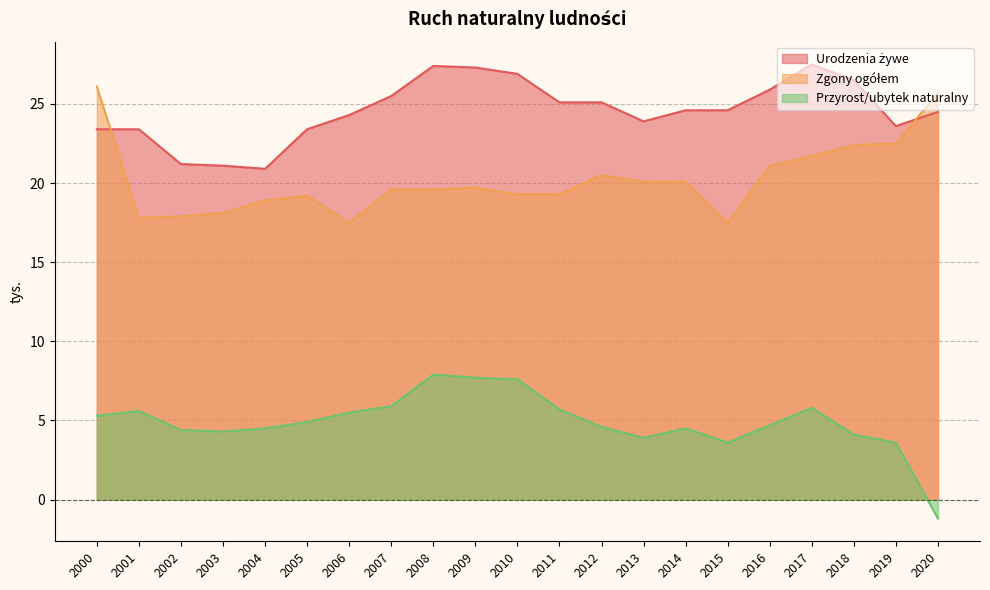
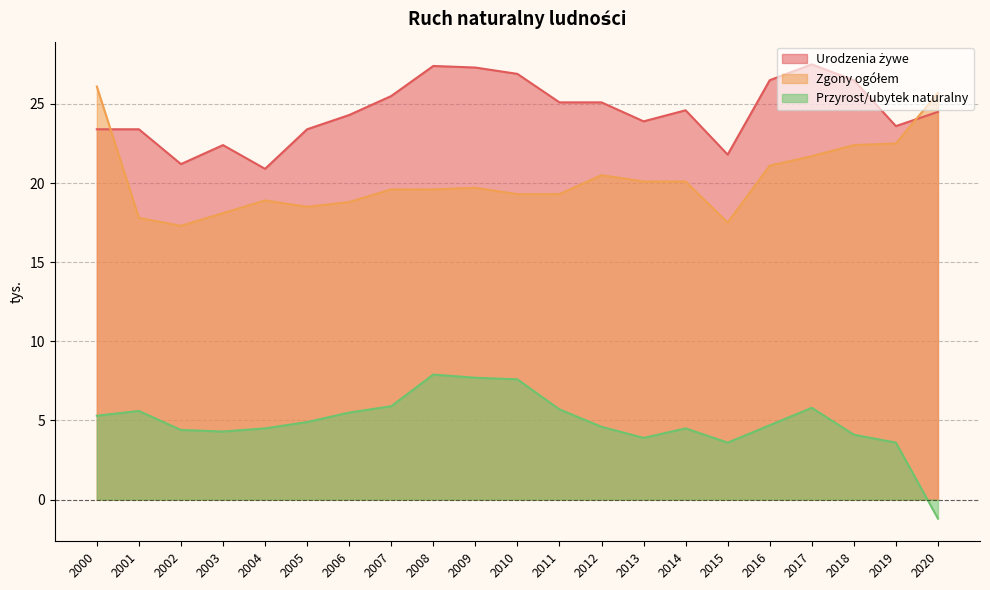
Zgony ogółem, 2002: 17.9 -> 17.3
Urodzenia żywe, 2003: 21.1 -> 22.4
Zgony ogółem, 2005: 19.2 -> 18.5
Zgony ogółem, 2006: 17.5 -> 18.8
Urodzenia żywe, 2015: 24.6 -> 21.8
Urodzenia żywe, 2016: 25.9 -> 26.5
